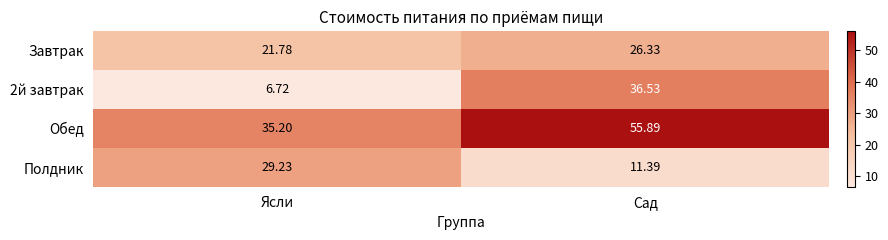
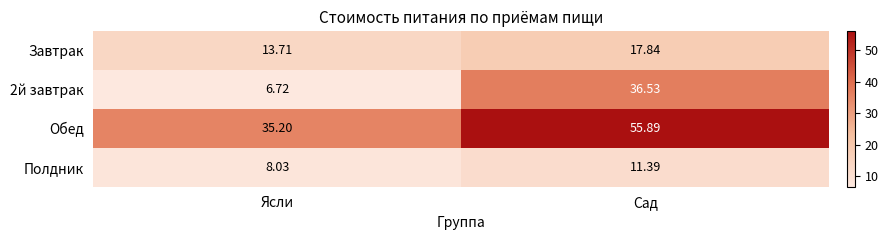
Завтрак, Ясли: 21.78 -> 13.71
Завтрак, Сад: 26.33 -> 17.84
Полдник, Ясли: 29.23 -> 8.03
